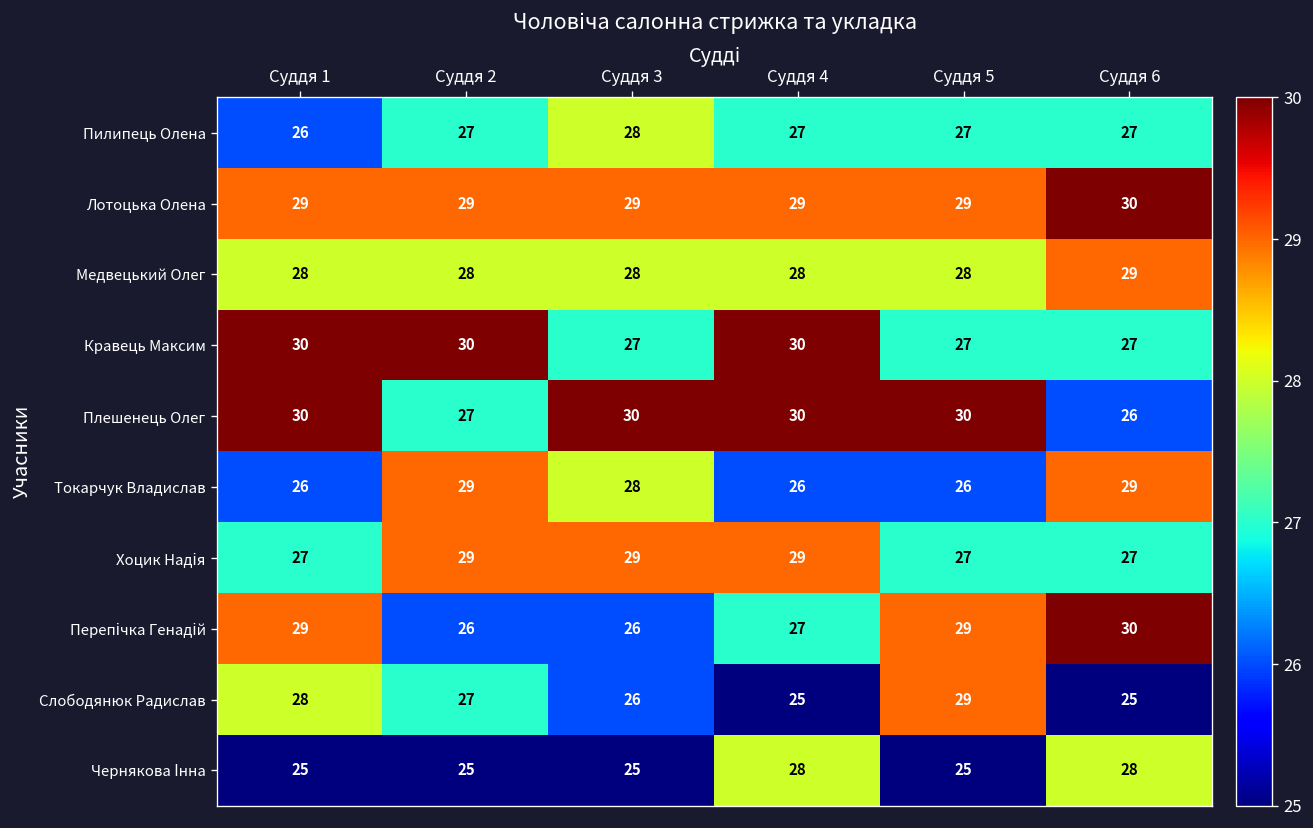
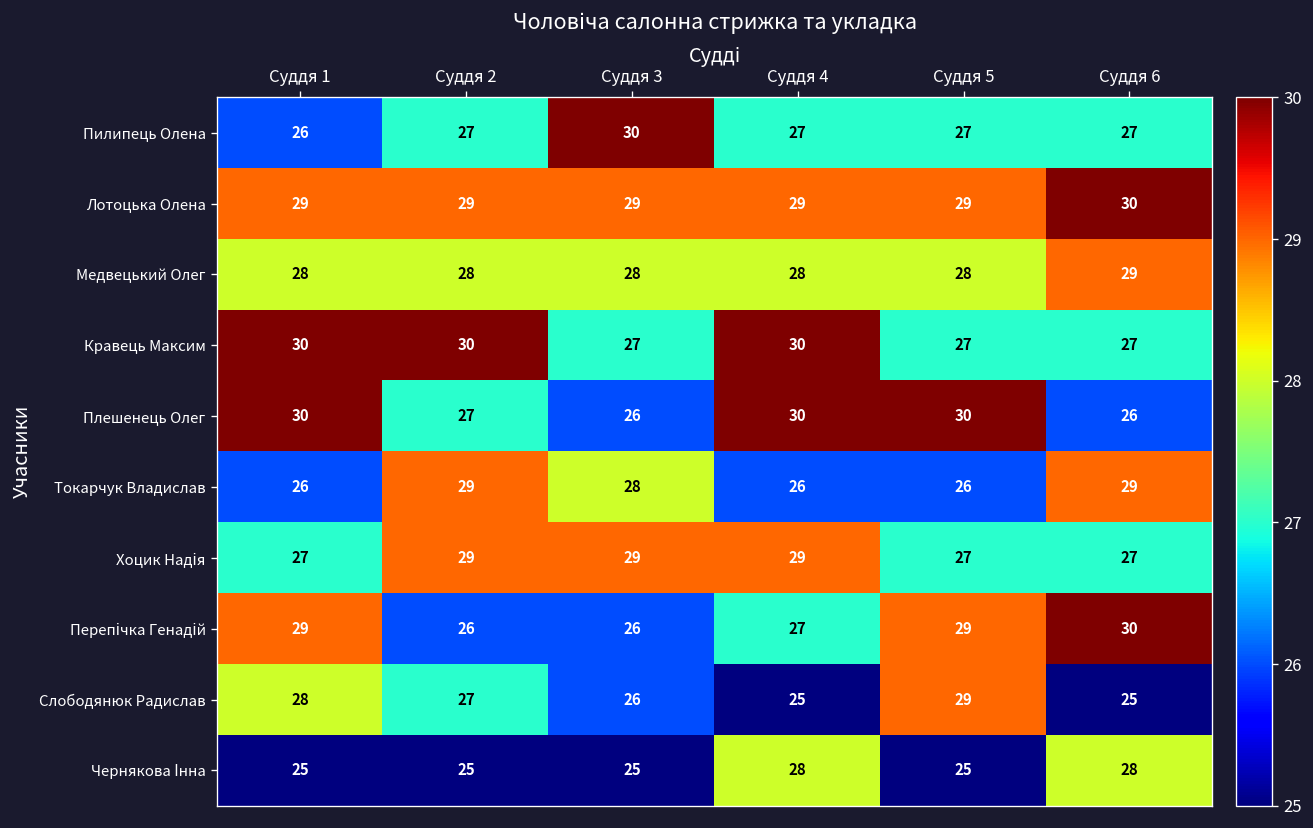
Пилипець Олена, Суддя 3: 28 -> 30
Плешенець Олег, Суддя 3: 30 -> 26
